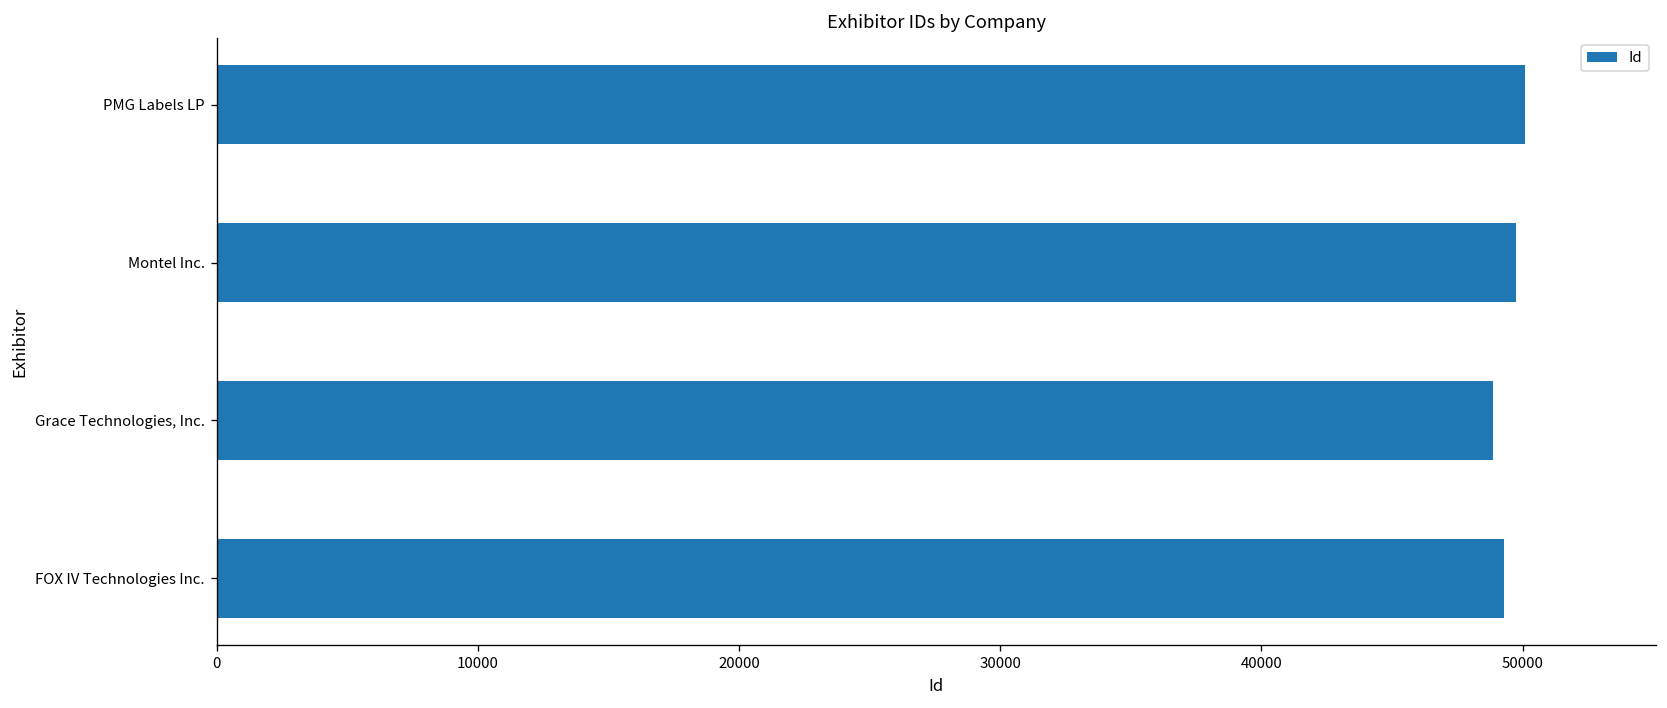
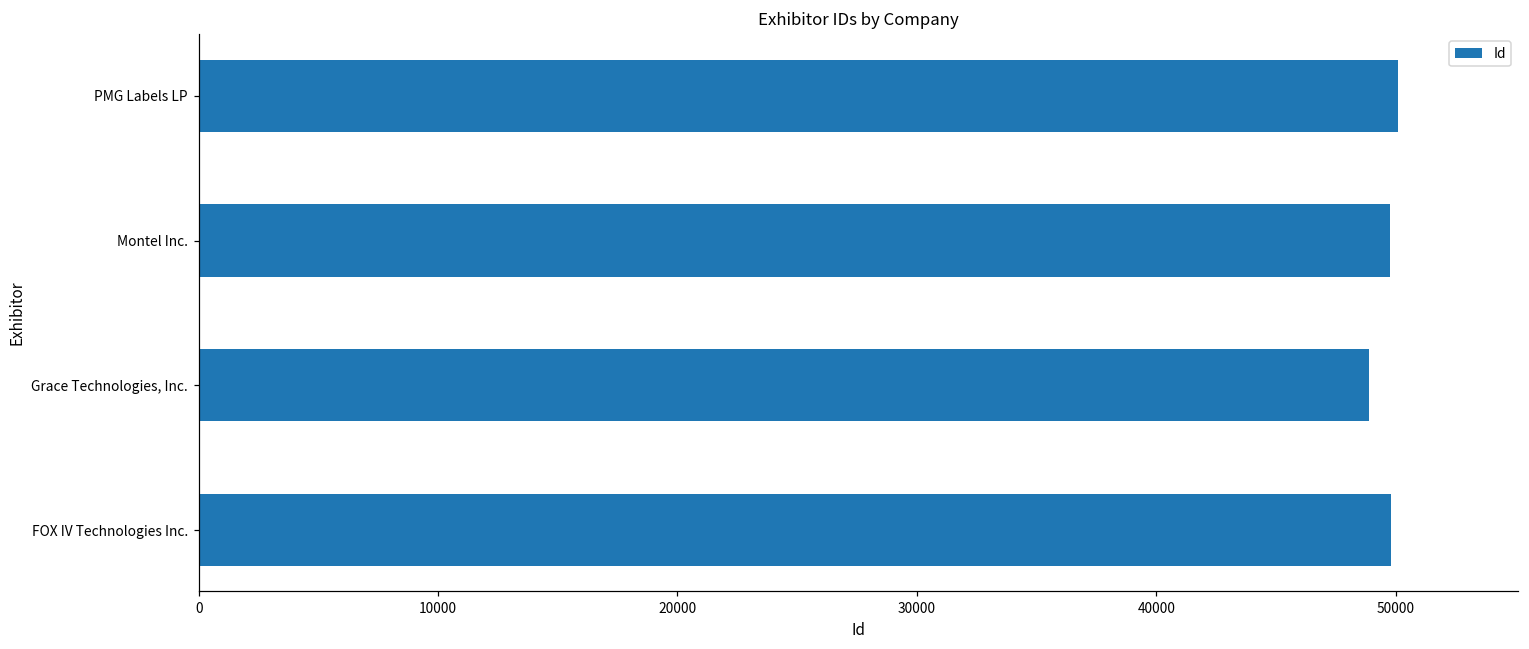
FOX IV Technologies Inc.: 49300 -> 49800
